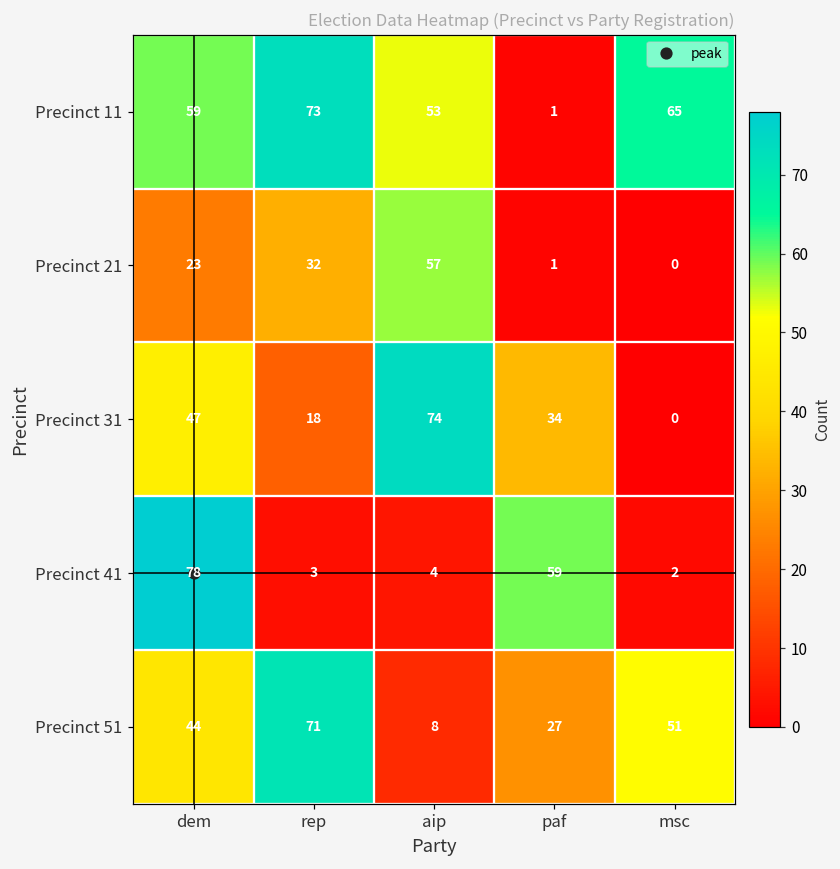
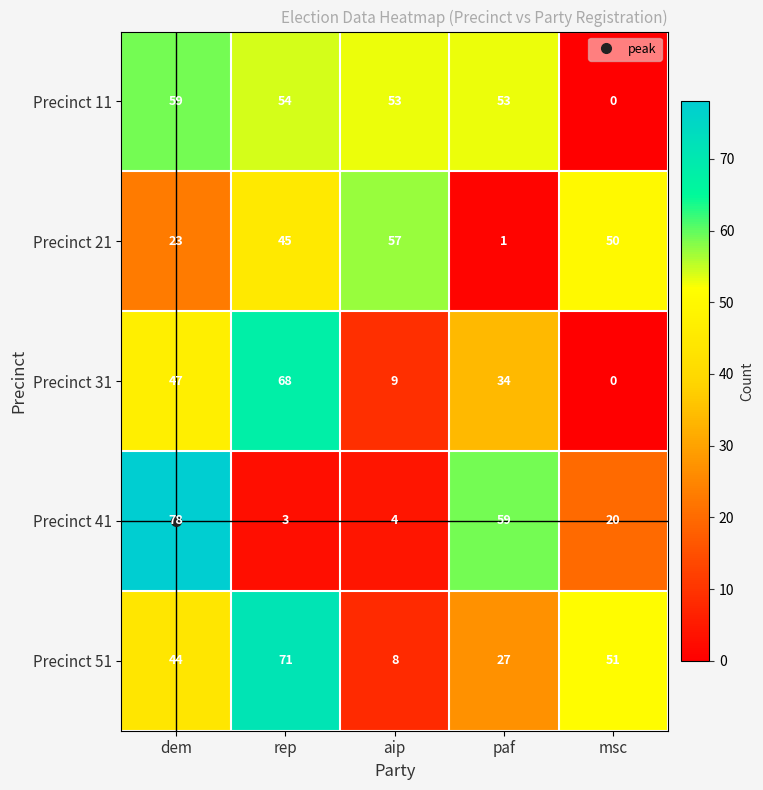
Precinct 11, rep: 73 -> 54
Precinct 11, paf: 1 -> 53
Precinct 11, msc: 65 -> 0
Precinct 21, rep: 32 -> 45
Precinct 21, msc: 0 -> 50
Precinct 31, rep: 18 -> 68
Precinct 31, aip: 74 -> 9
Precinct 41, msc: 2 -> 20
